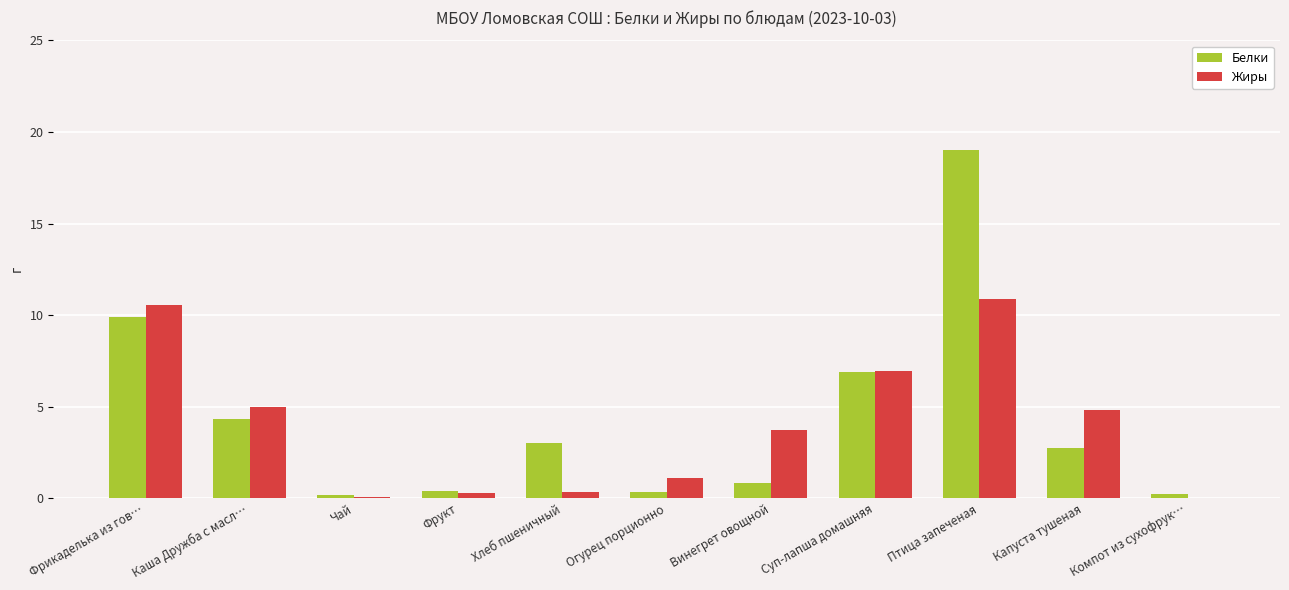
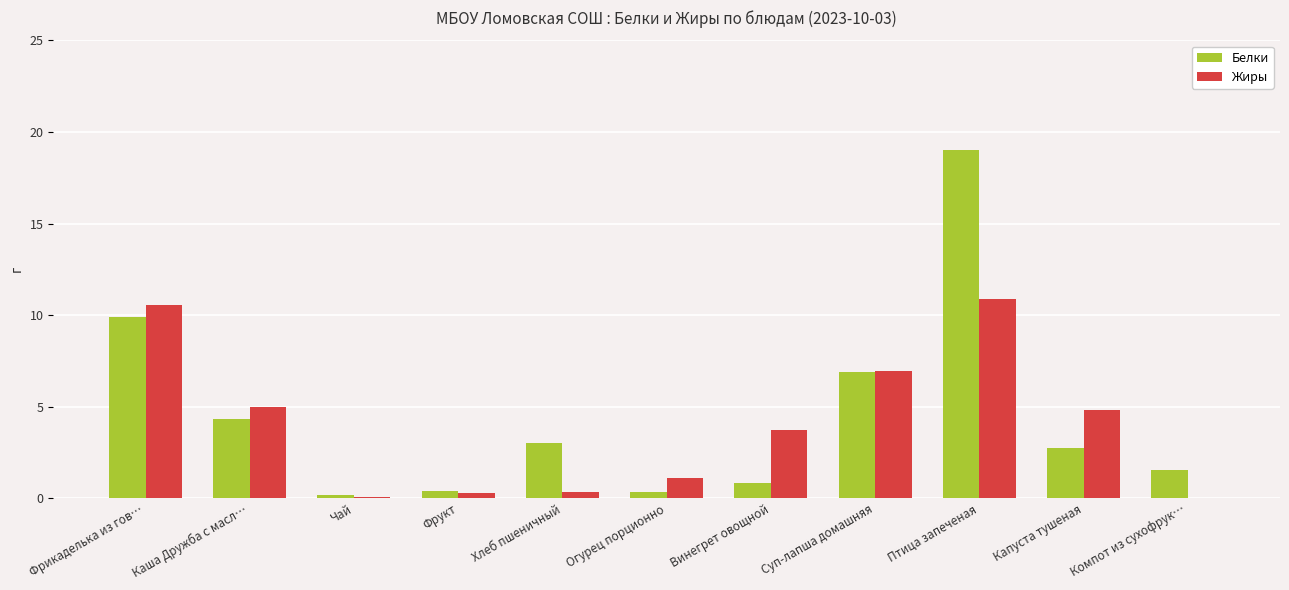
Белки, Компот из сухофрук…: 0.2 -> 1.5
